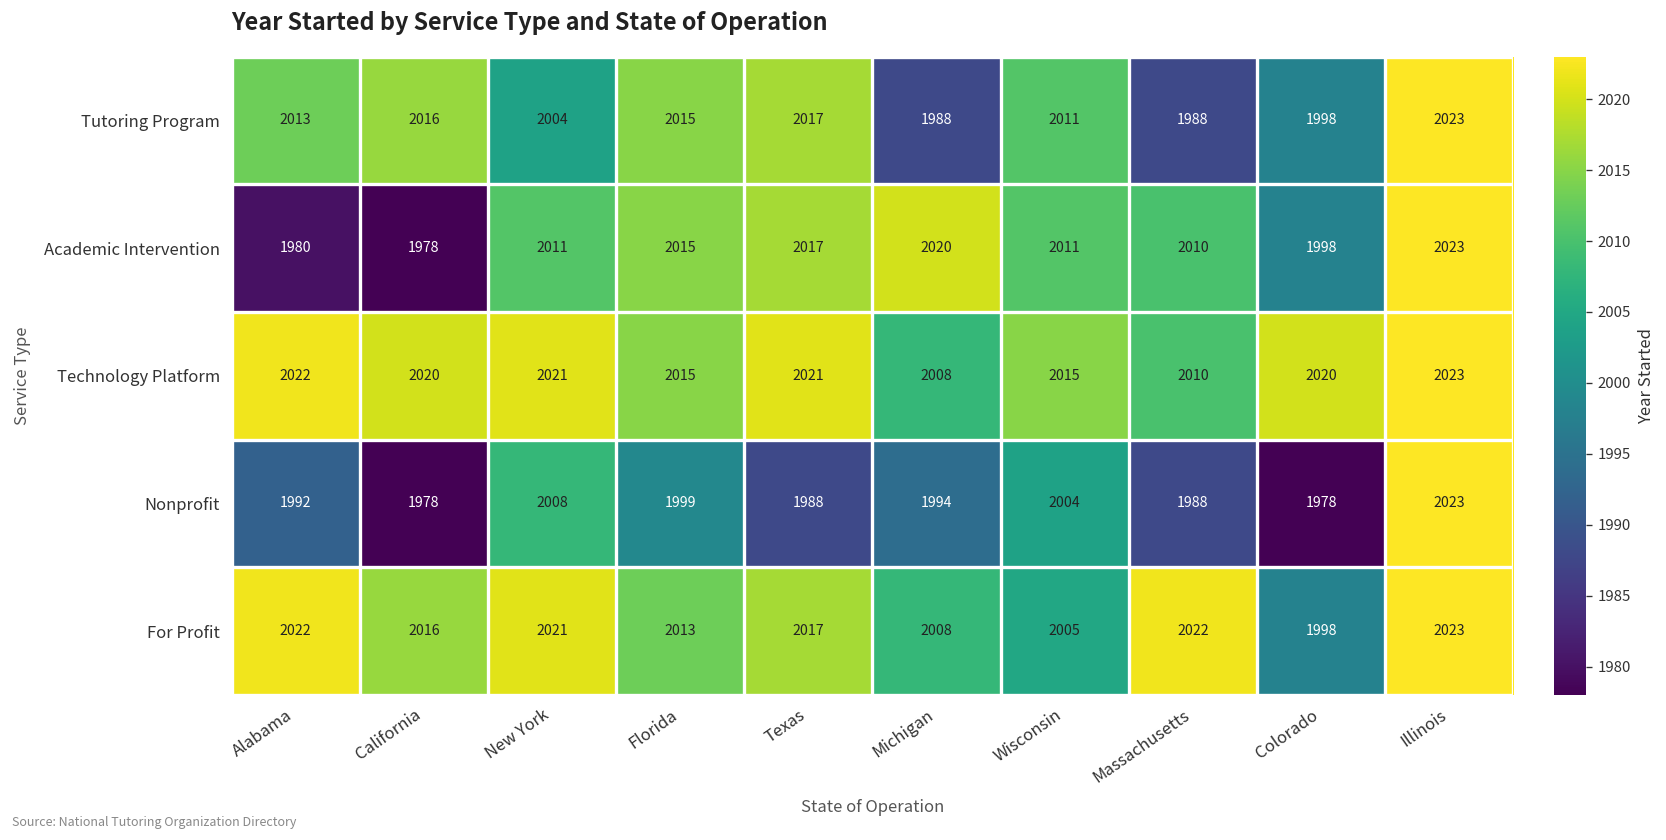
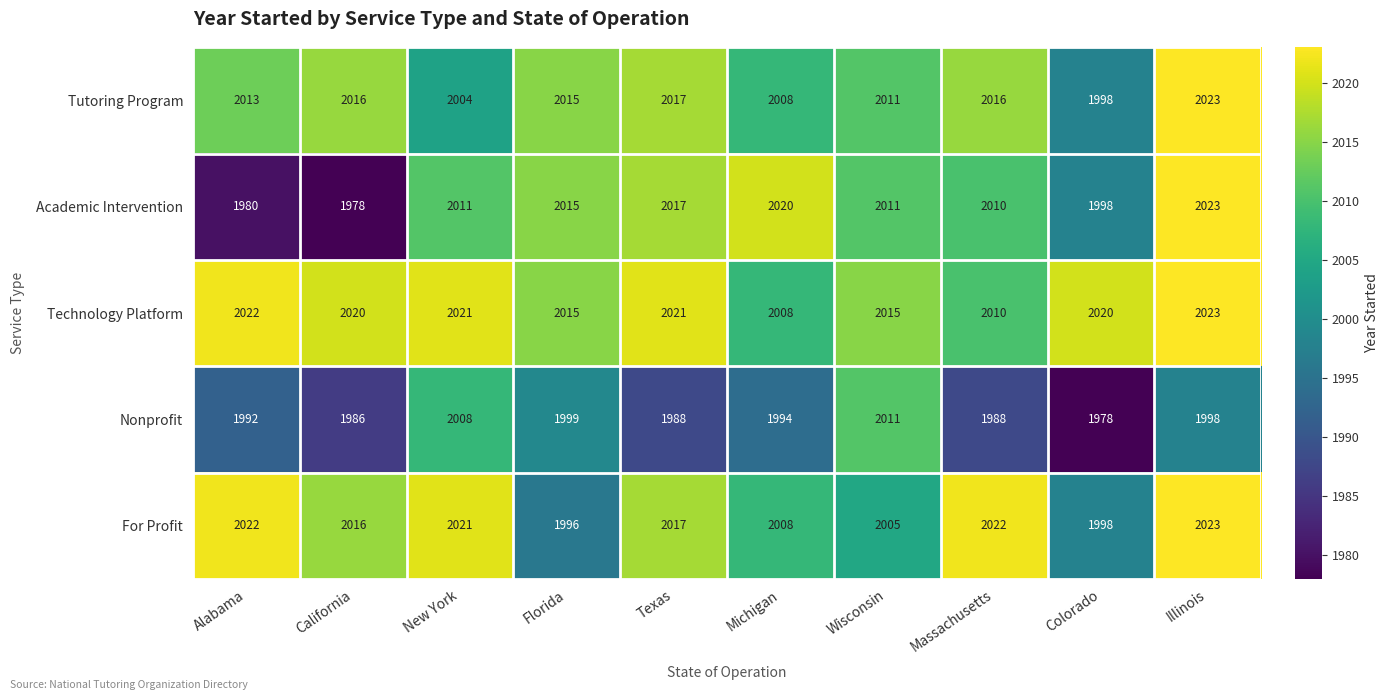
Tutoring Program, Michigan: 1988 -> 2008
Tutoring Program, Massachusetts: 1988 -> 2016
Nonprofit, California: 1978 -> 1986
Nonprofit, Wisconsin: 2004 -> 2011
Nonprofit, Illinois: 2023 -> 1998
For Profit, Florida: 2013 -> 1996
